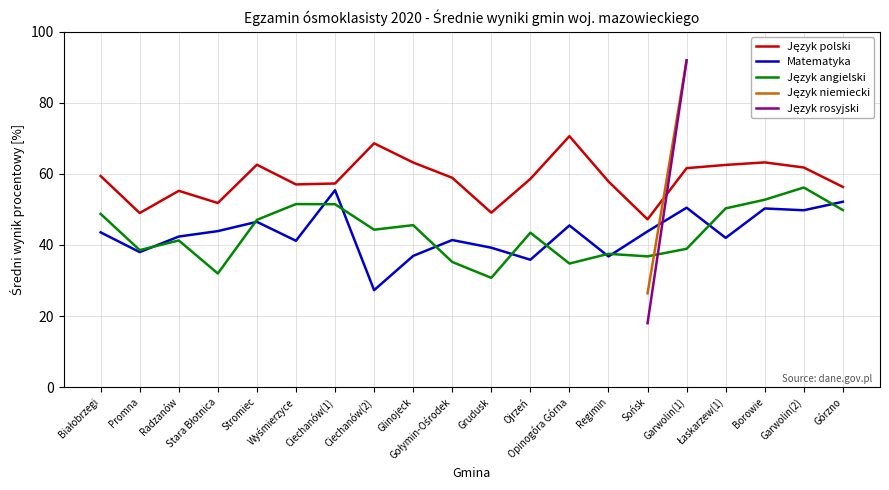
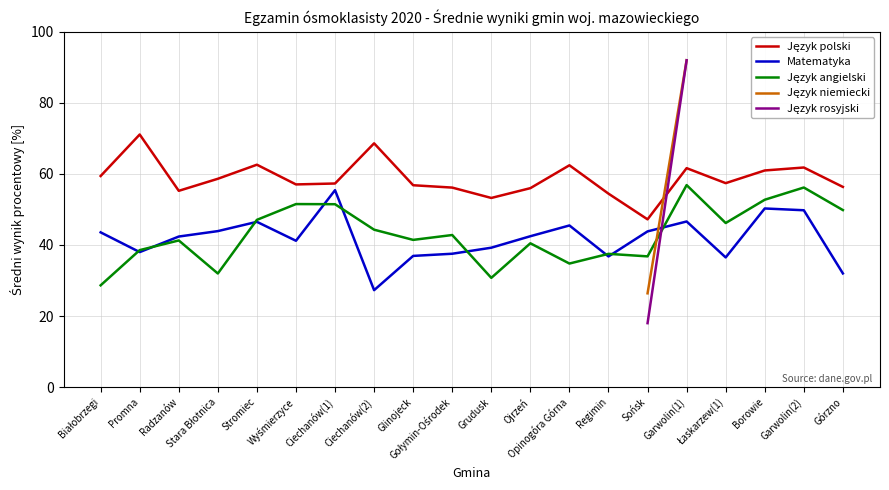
Język angielski, Białobrzegi: 49 -> 29
Język polski, Promna: 49 -> 71
Język polski, Stara Błotnica: 52 -> 59
Język polski, Glinojeck: 63 -> 57
Język angielski, Glinojeck: 46 -> 41
Język polski, Gołymin-Ośrodek: 59 -> 56
Matematyka, Gołymin-Ośrodek: 41 -> 38
Język angielski, Gołymin-Ośrodek: 35 -> 43
Język polski, Grudusk: 49 -> 53
Język polski, Ojrzeń: 59 -> 56
Matematyka, Ojrzeń: 36 -> 42
Język angielski, Ojrzeń: 43 -> 40
Język polski, Opinogóra Górna: 71 -> 62
Język polski, Regimin: 58 -> 54
Matematyka, Garwolin(1): 51 -> 47
Język angielski, Garwolin(1): 39 -> 57
Język polski, Łaskarzew(1): 63 -> 57
Matematyka, Łaskarzew(1): 42 -> 37
Język angielski, Łaskarzew(1): 50 -> 46
Język polski, Borowie: 63 -> 61
Matematyka, Górzno: 52 -> 32
